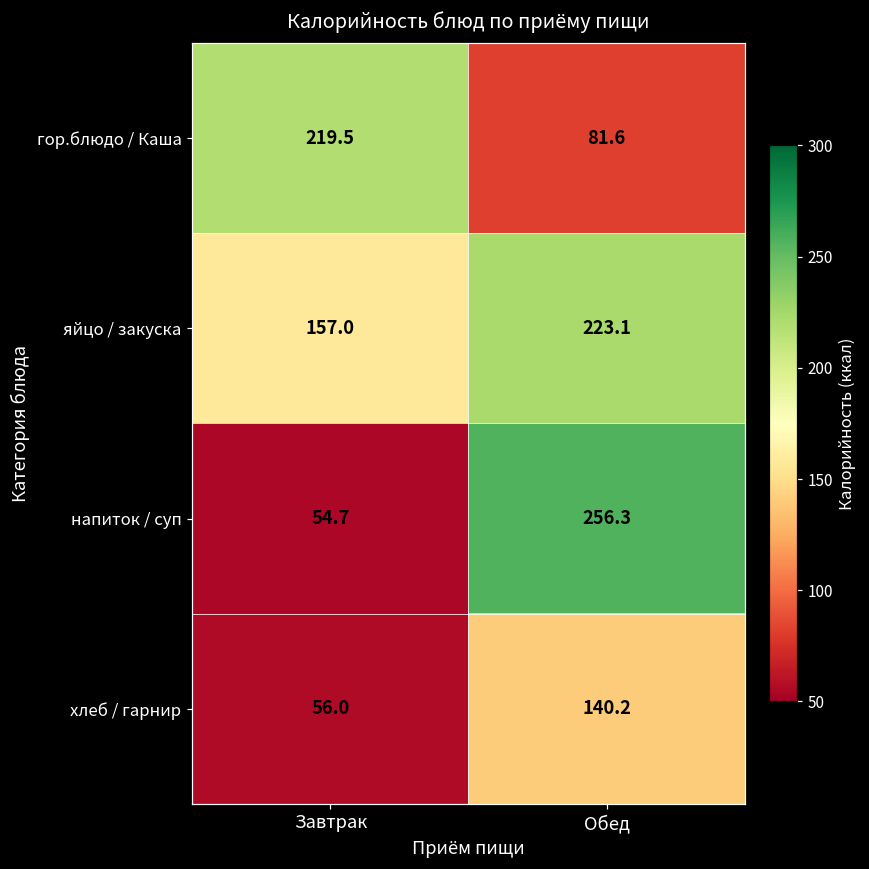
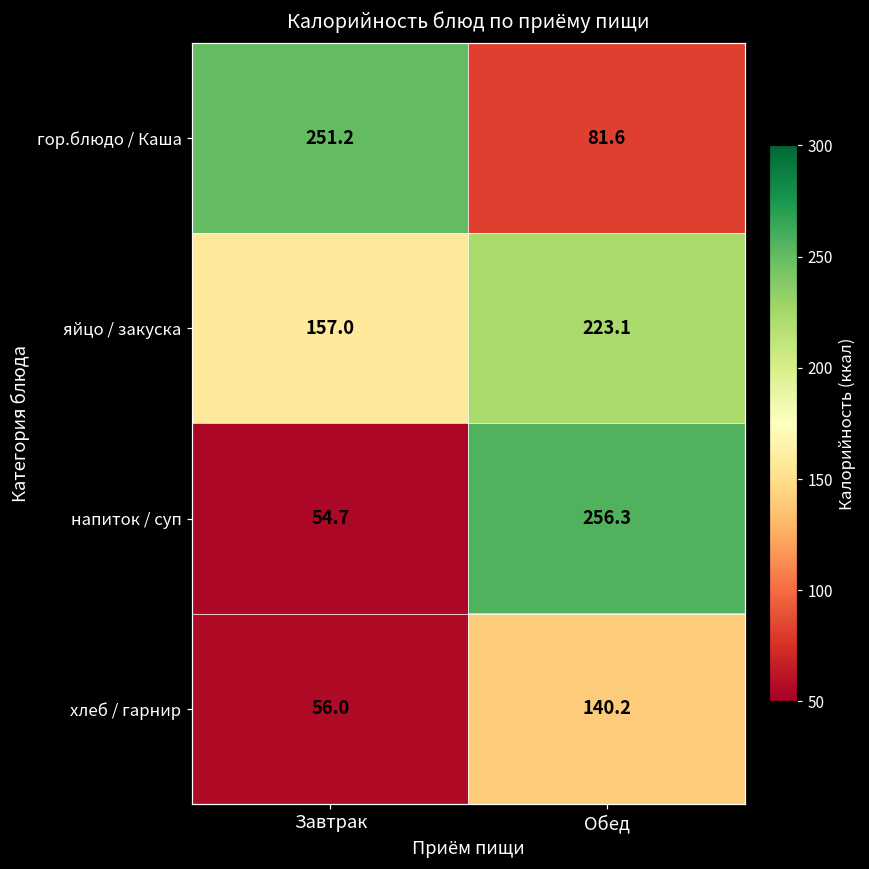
гор.блюдо / Каша, Завтрак: 219.5 -> 251.2
